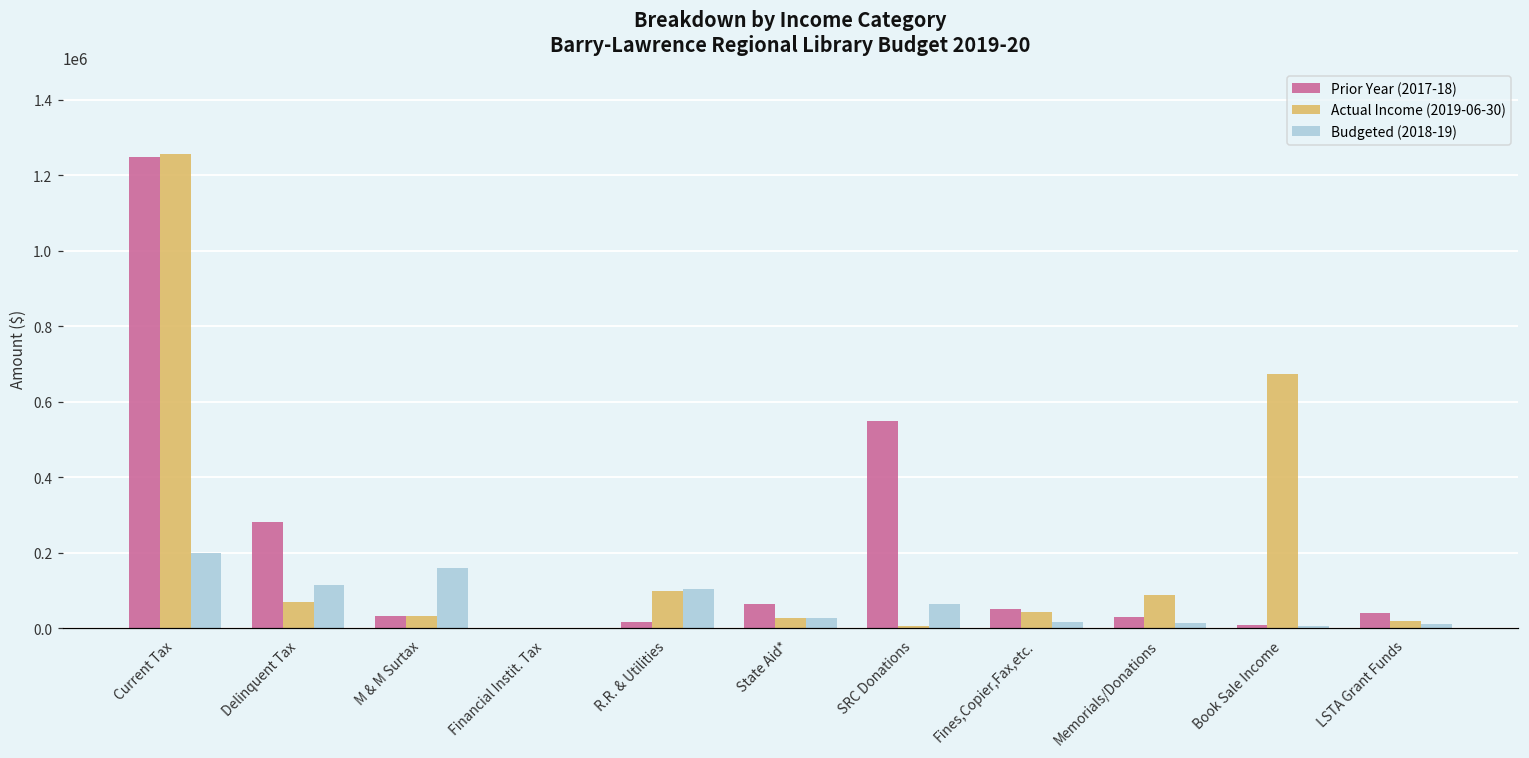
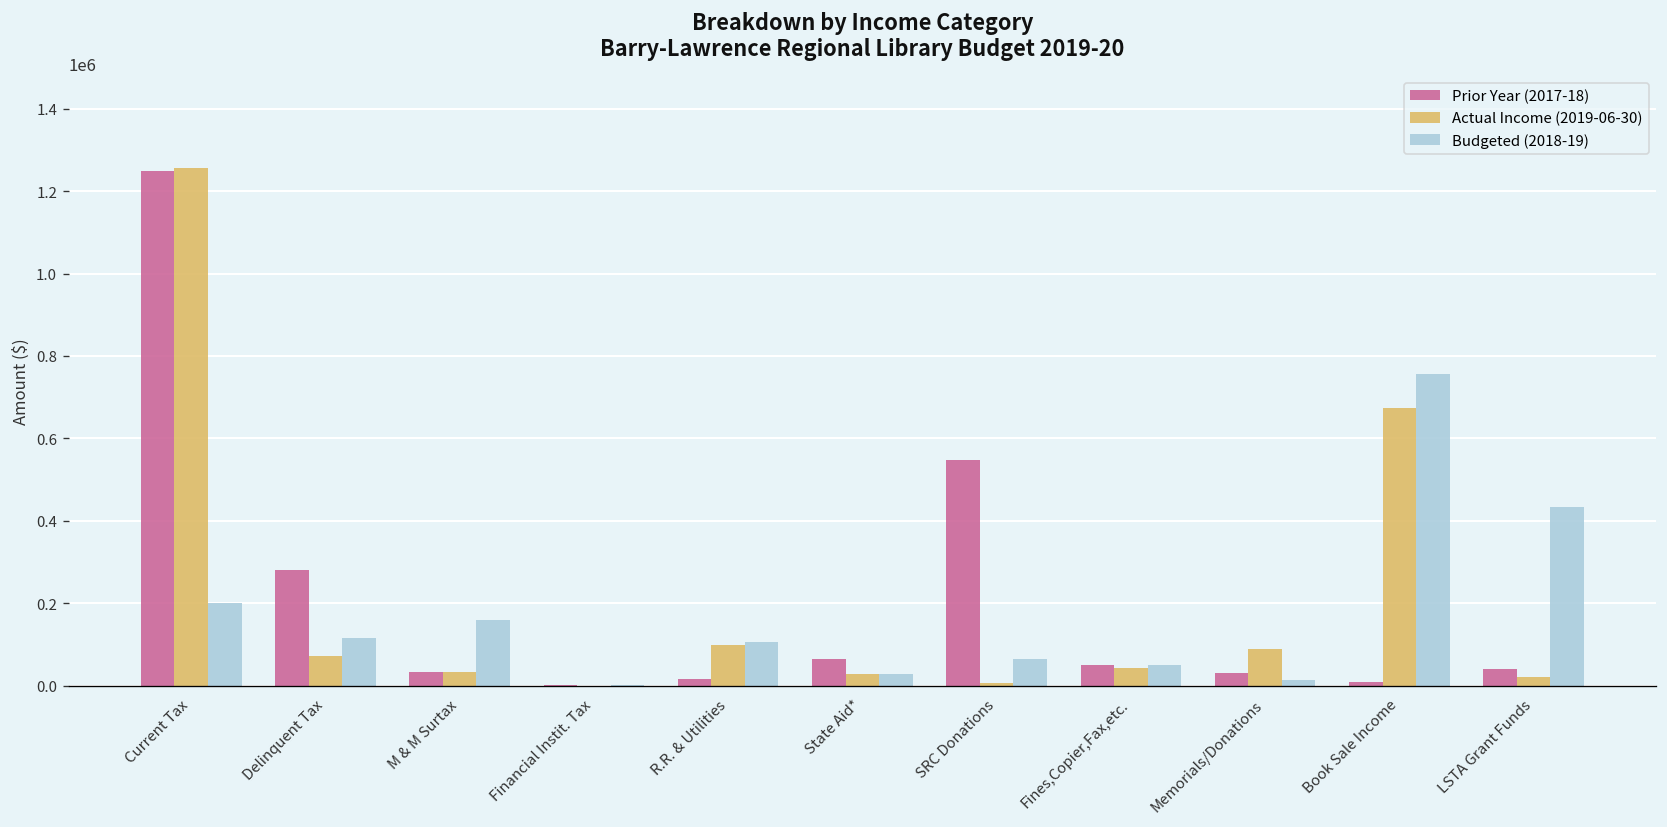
Budgeted (2018-19), Fines,Copier,Fax,etc.: 20000 -> 50000
Budgeted (2018-19), Book Sale Income: 10000 -> 760000
Budgeted (2018-19), LSTA Grant Funds: 10000 -> 430000
